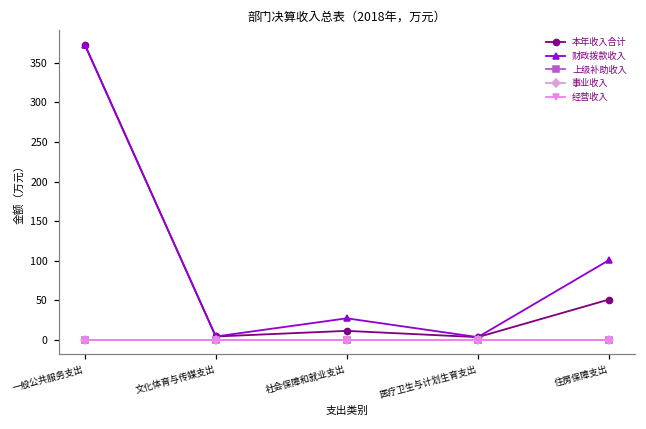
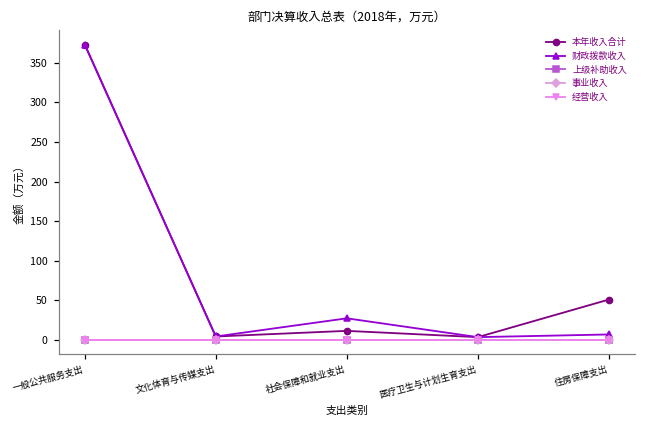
财政拨款收入, 住房保障支出: 100 -> 10
